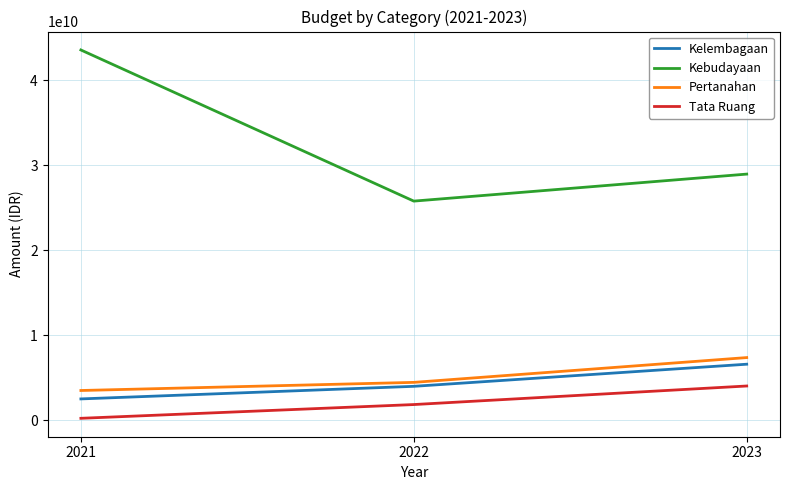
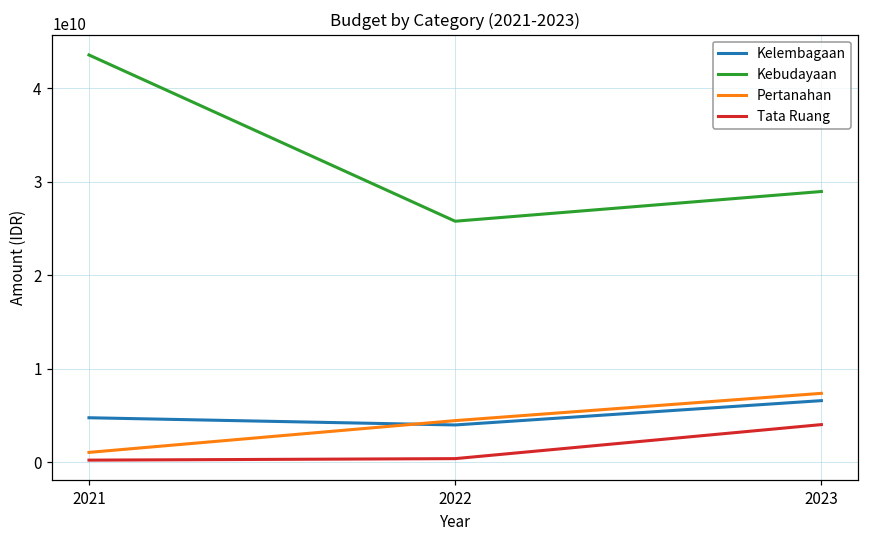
Kelembagaan, 2021: 3000000000 -> 5000000000
Pertanahan, 2021: 4000000000 -> 1000000000
Tata Ruang, 2022: 2000000000 -> 0
